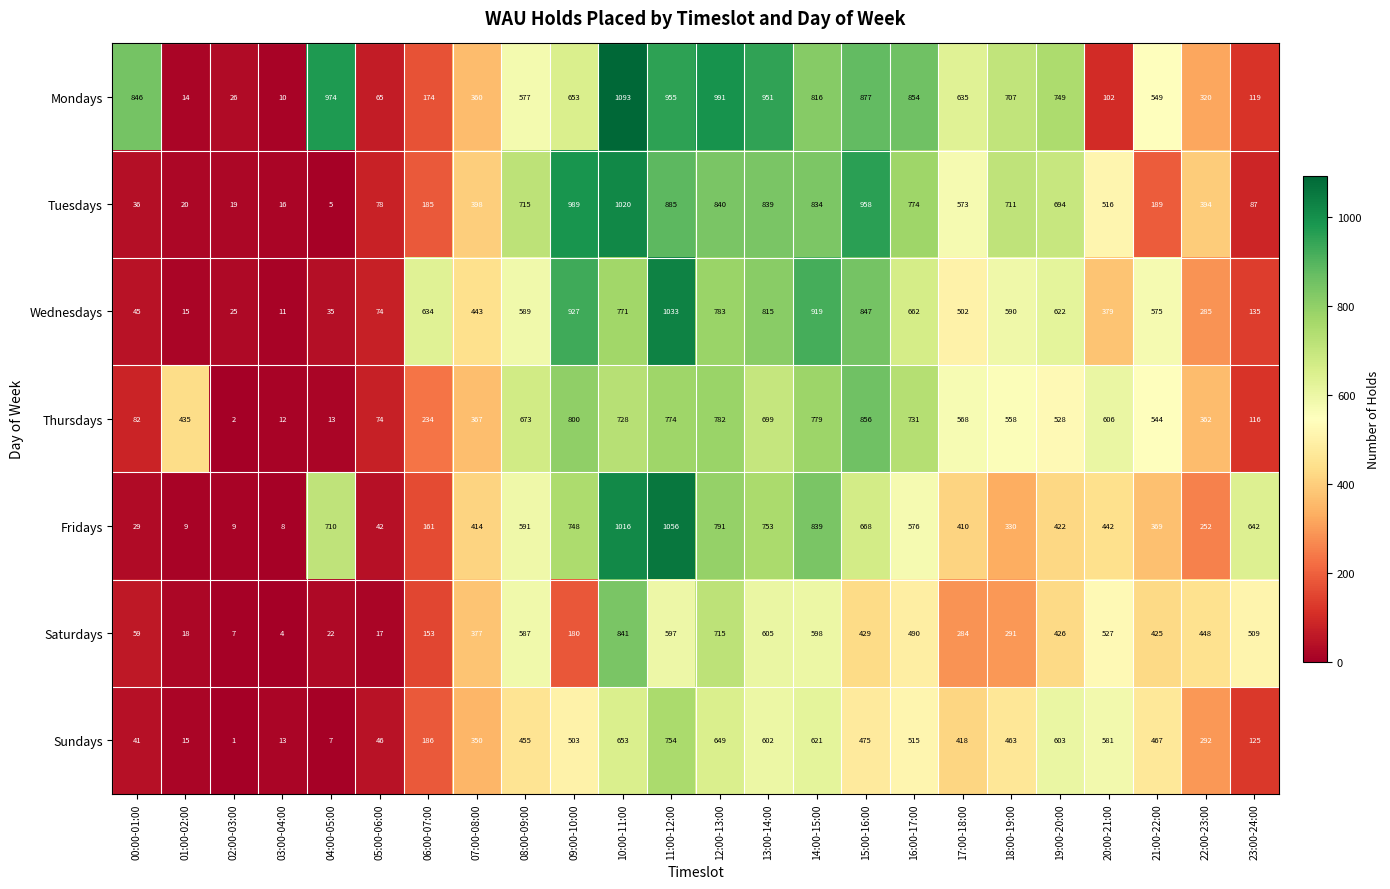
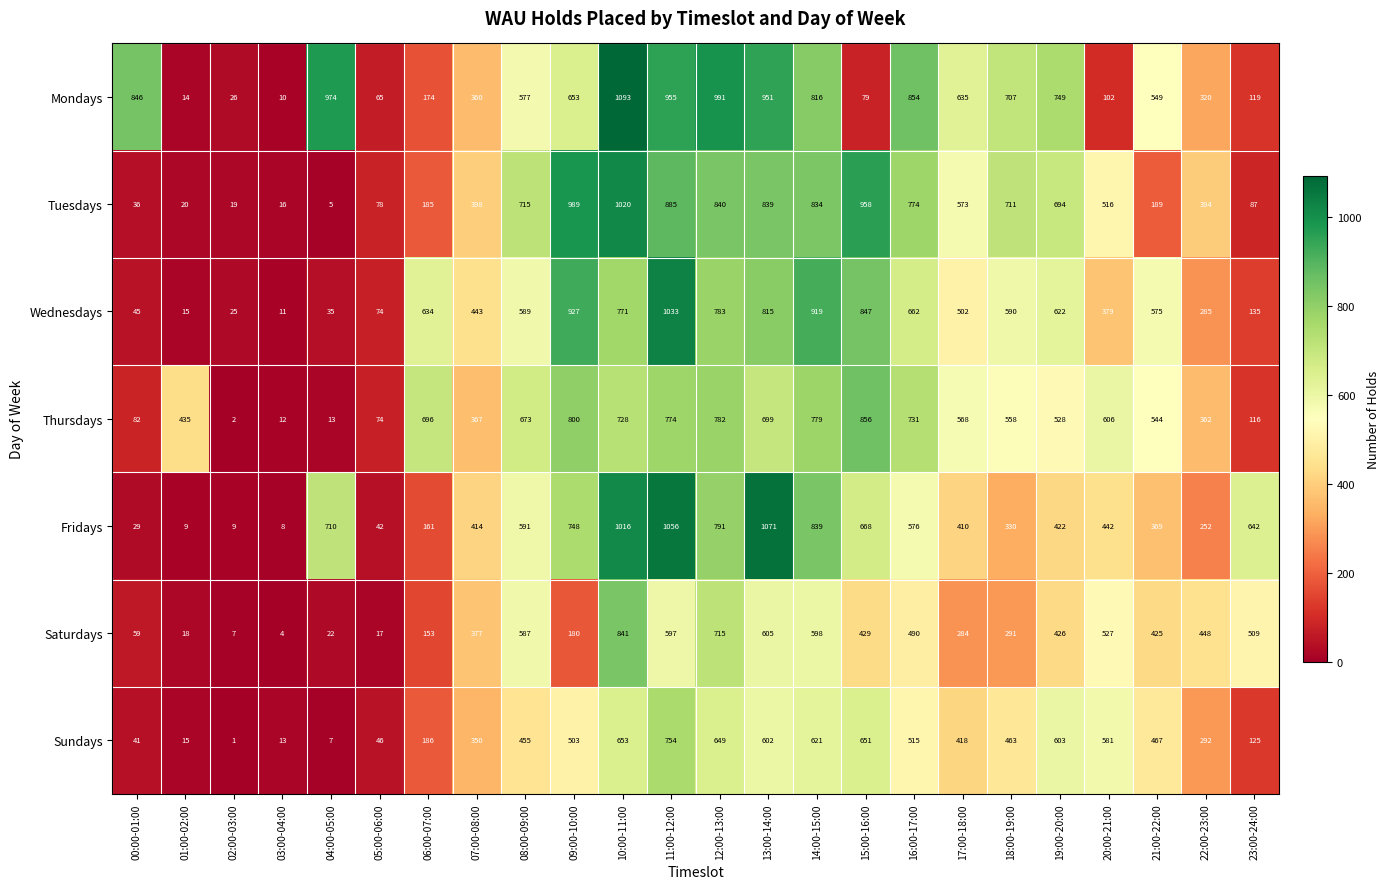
Mondays, 15:00-16:00: 877 -> 79
Thursdays, 06:00-07:00: 234 -> 696
Fridays, 13:00-14:00: 753 -> 1071
Sundays, 15:00-16:00: 475 -> 651
